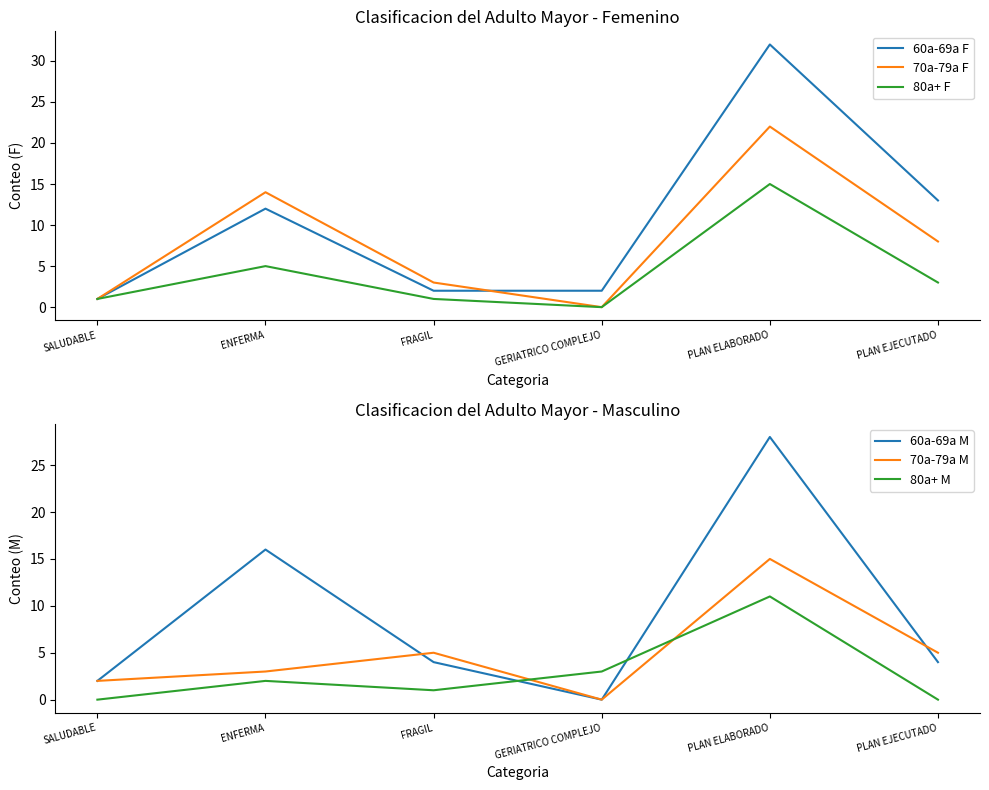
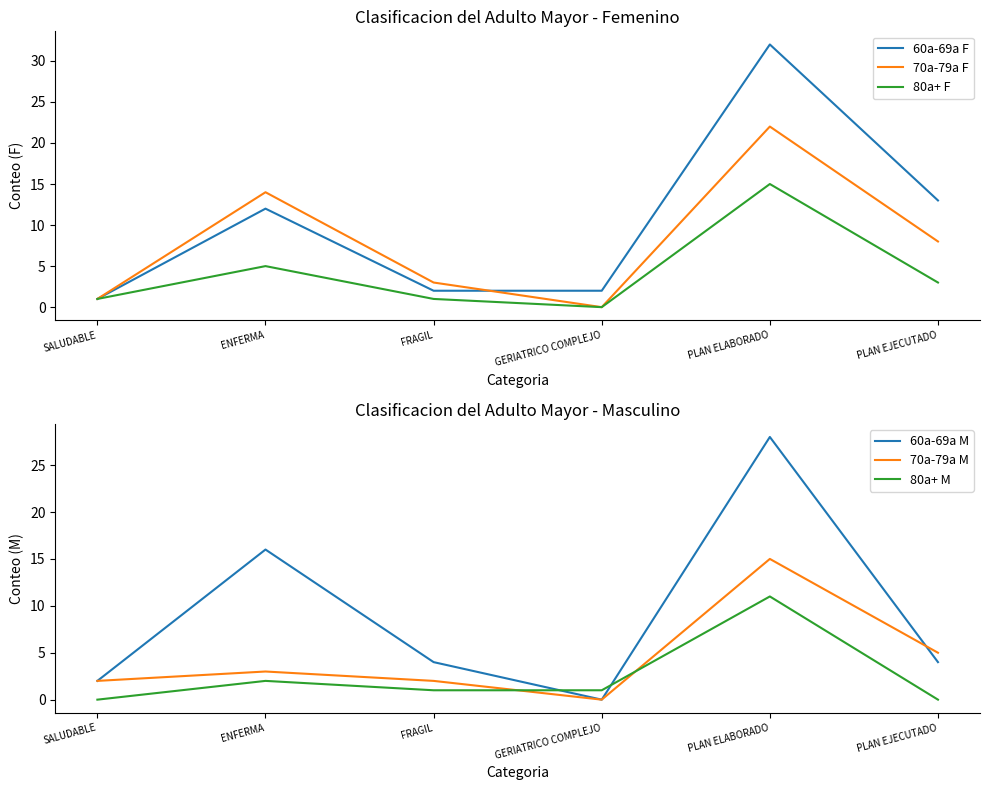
Clasificacion del Adulto Mayor - Masculino, 70a-79a M, FRAGIL: 5 -> 2
Clasificacion del Adulto Mayor - Masculino, 80a+ M, GERIATRICO COMPLEJO: 3 -> 1
